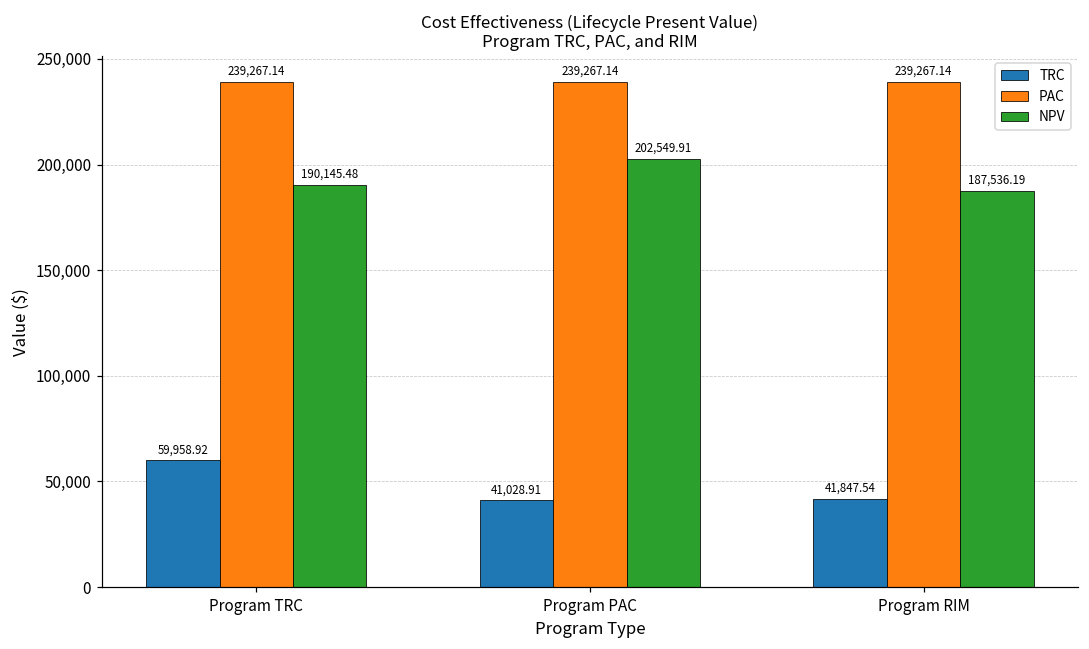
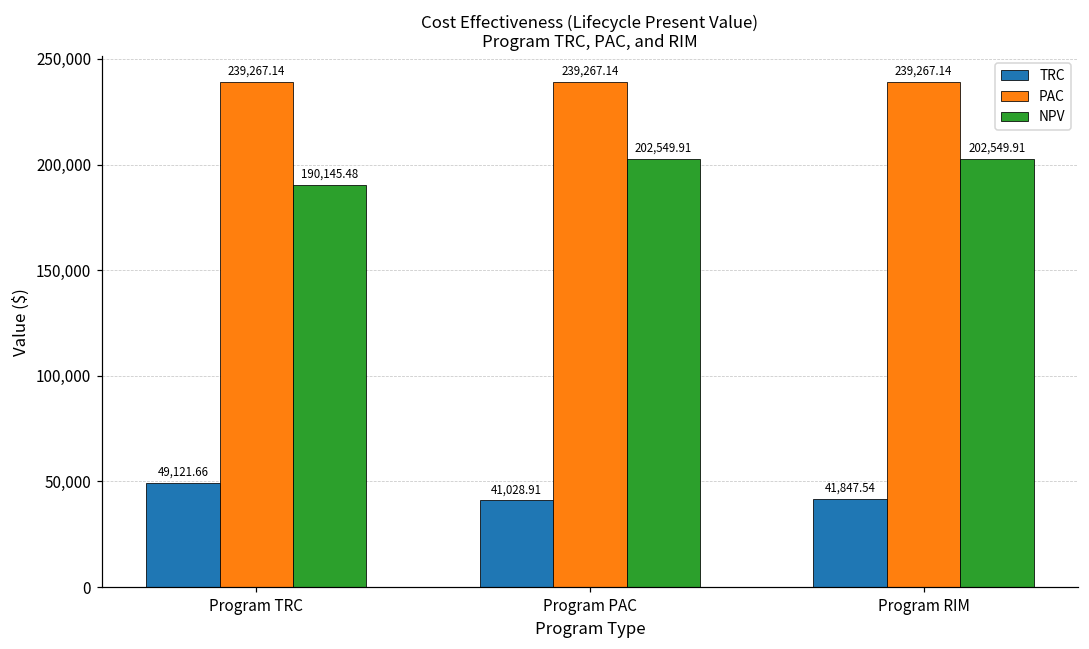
TRC, Program TRC: 59,958.92 -> 49,121.66
NPV, Program RIM: 187,536.19 -> 202,549.91
